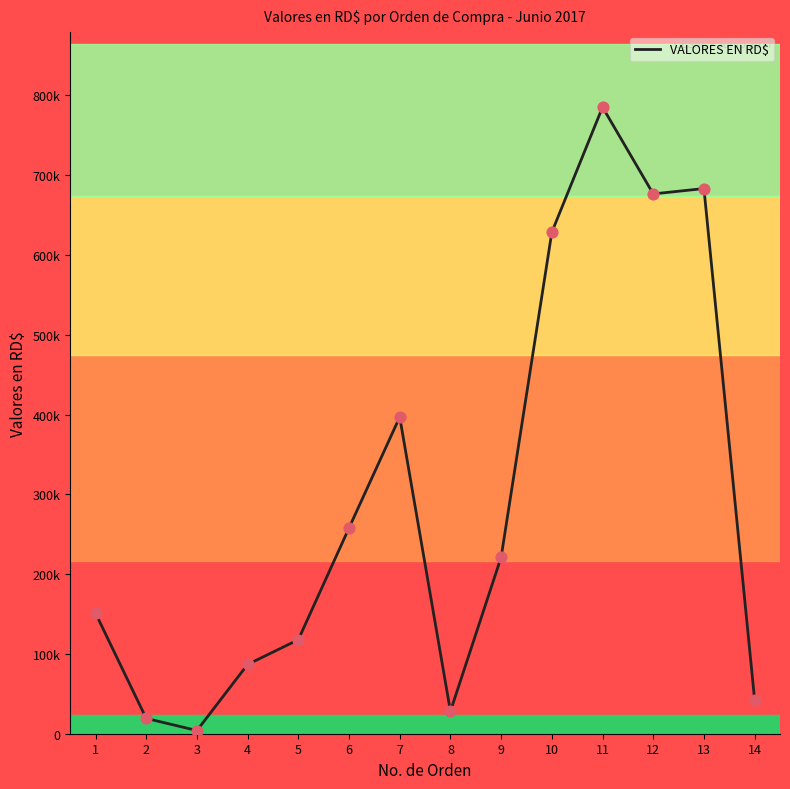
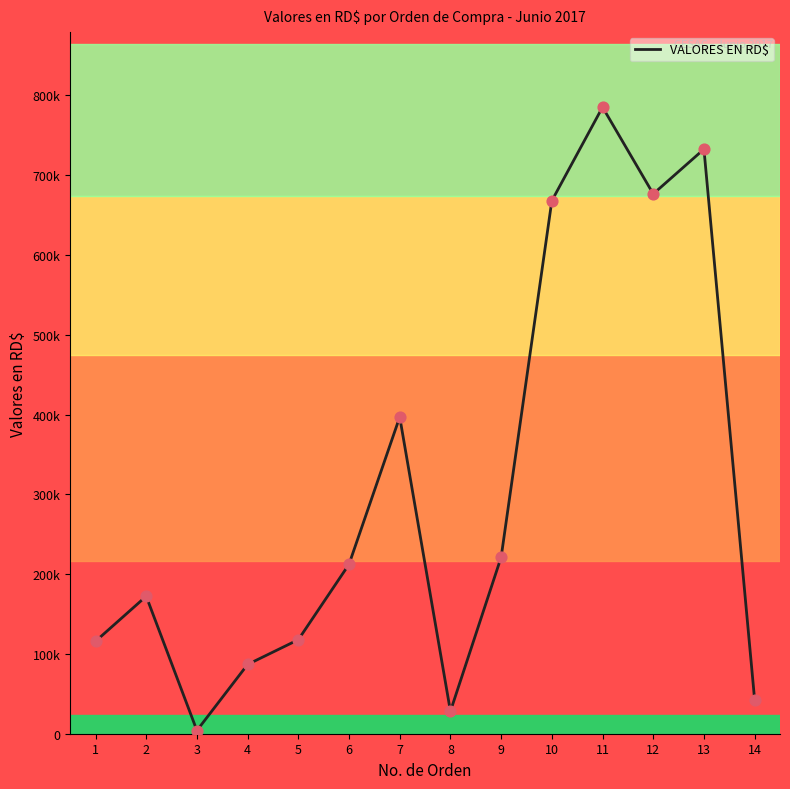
1: 150000 -> 120000
2: 20000 -> 170000
6: 260000 -> 210000
10: 630000 -> 670000
13: 680000 -> 730000
